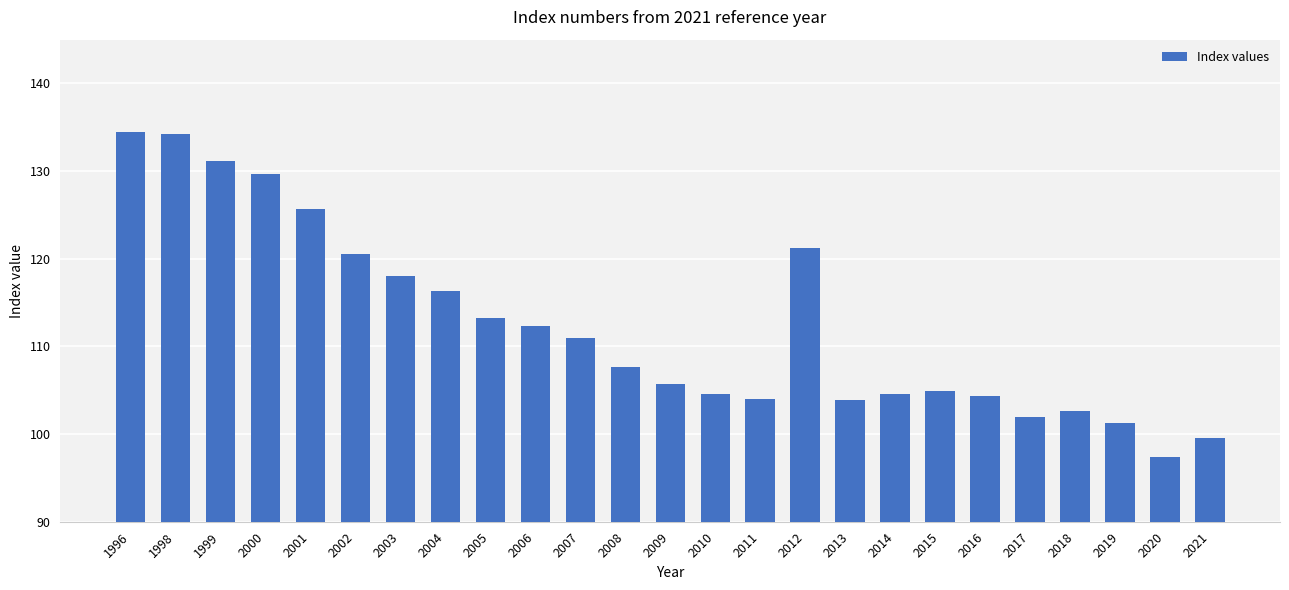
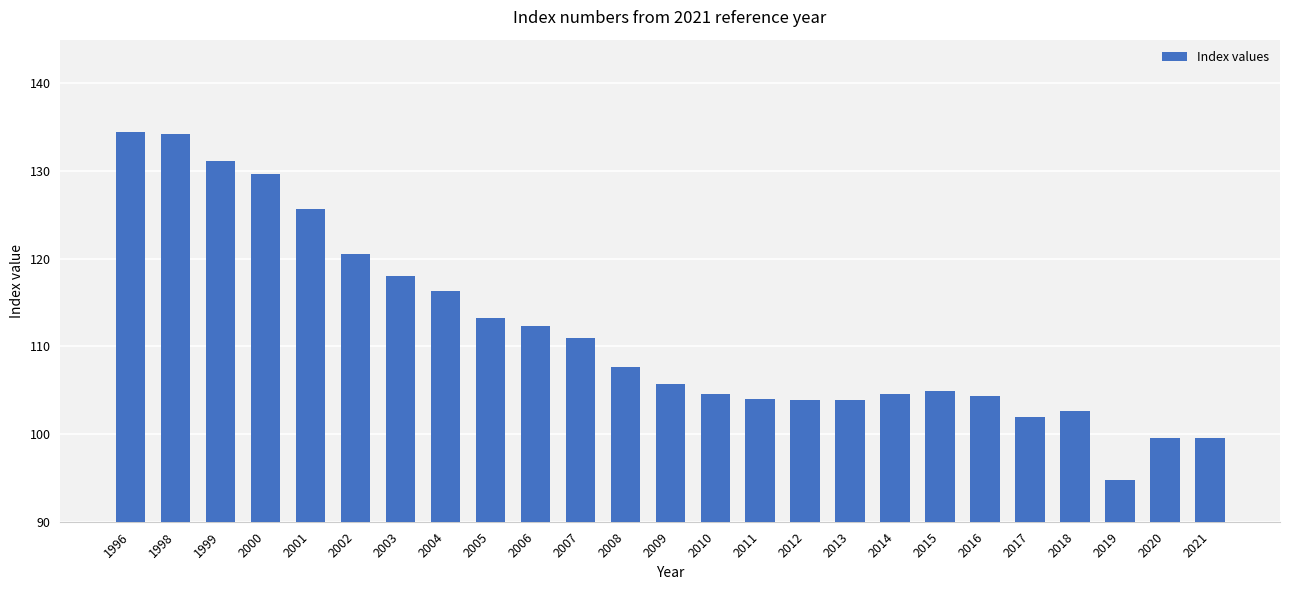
2012: 121 -> 104
2019: 101 -> 95
2020: 97 -> 100
